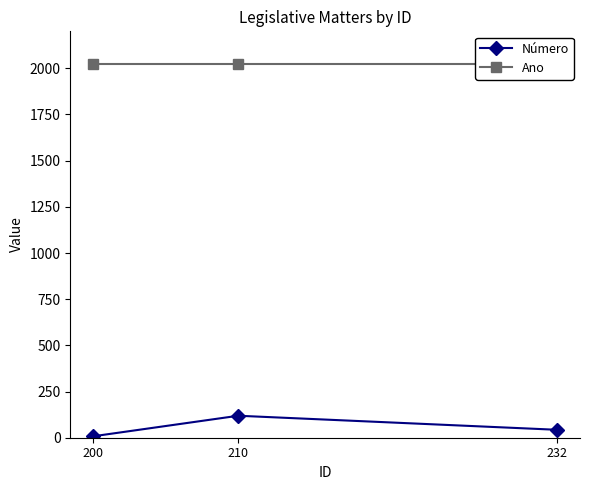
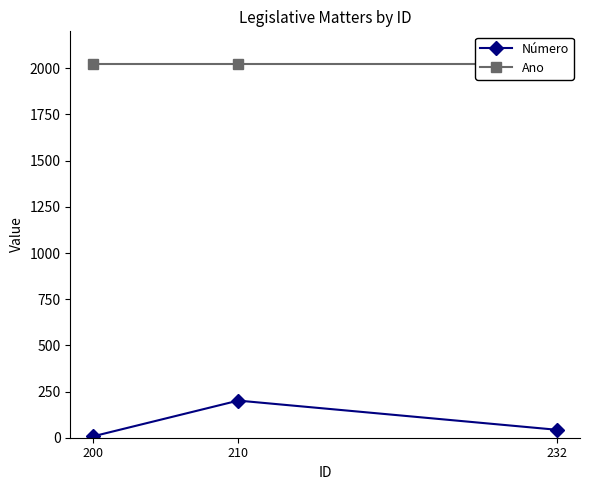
Número, 210: 120 -> 200
